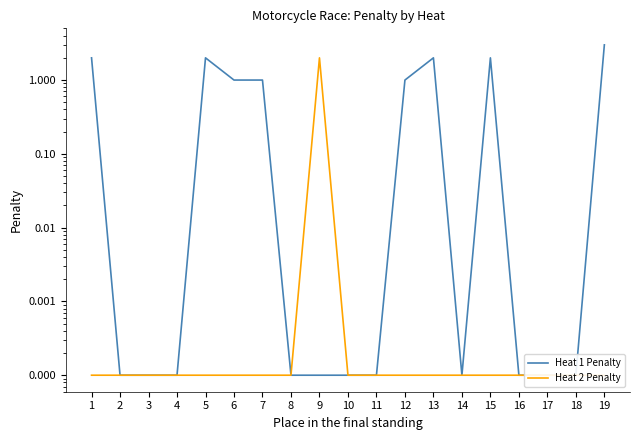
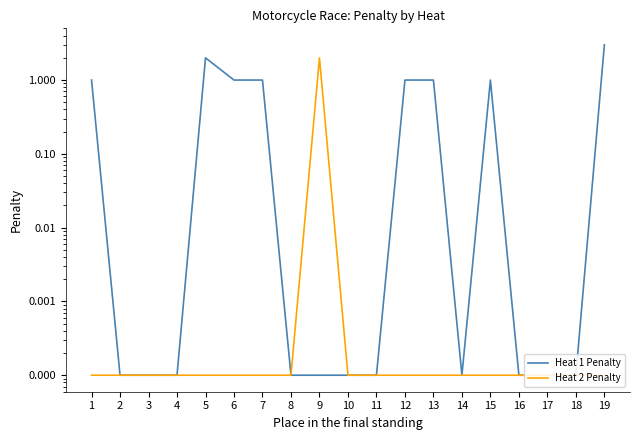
Heat 1 Penalty, 1: 2.0 -> 1.0
Heat 1 Penalty, 13: 2.0 -> 1.0
Heat 1 Penalty, 15: 2.0 -> 1.0
